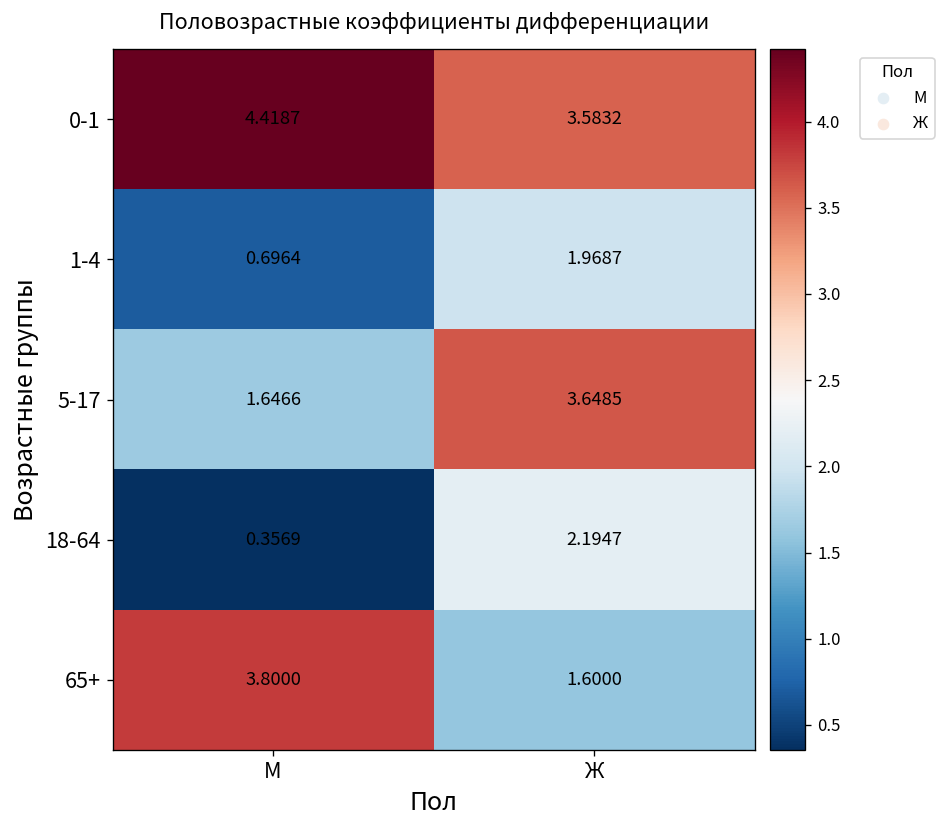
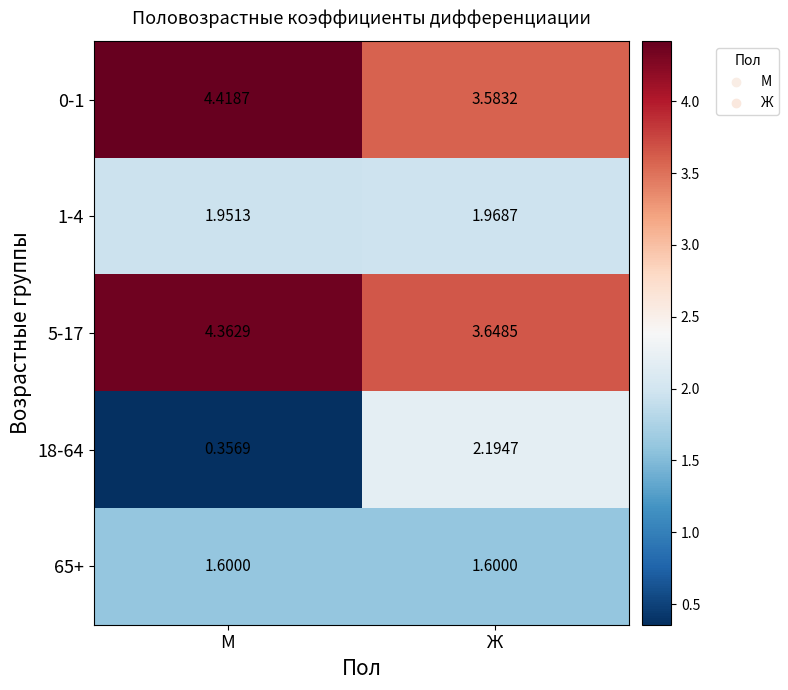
1-4, М: 0.6964 -> 1.9513
5-17, М: 1.6466 -> 4.3629
65+, М: 3.8000 -> 1.6000
